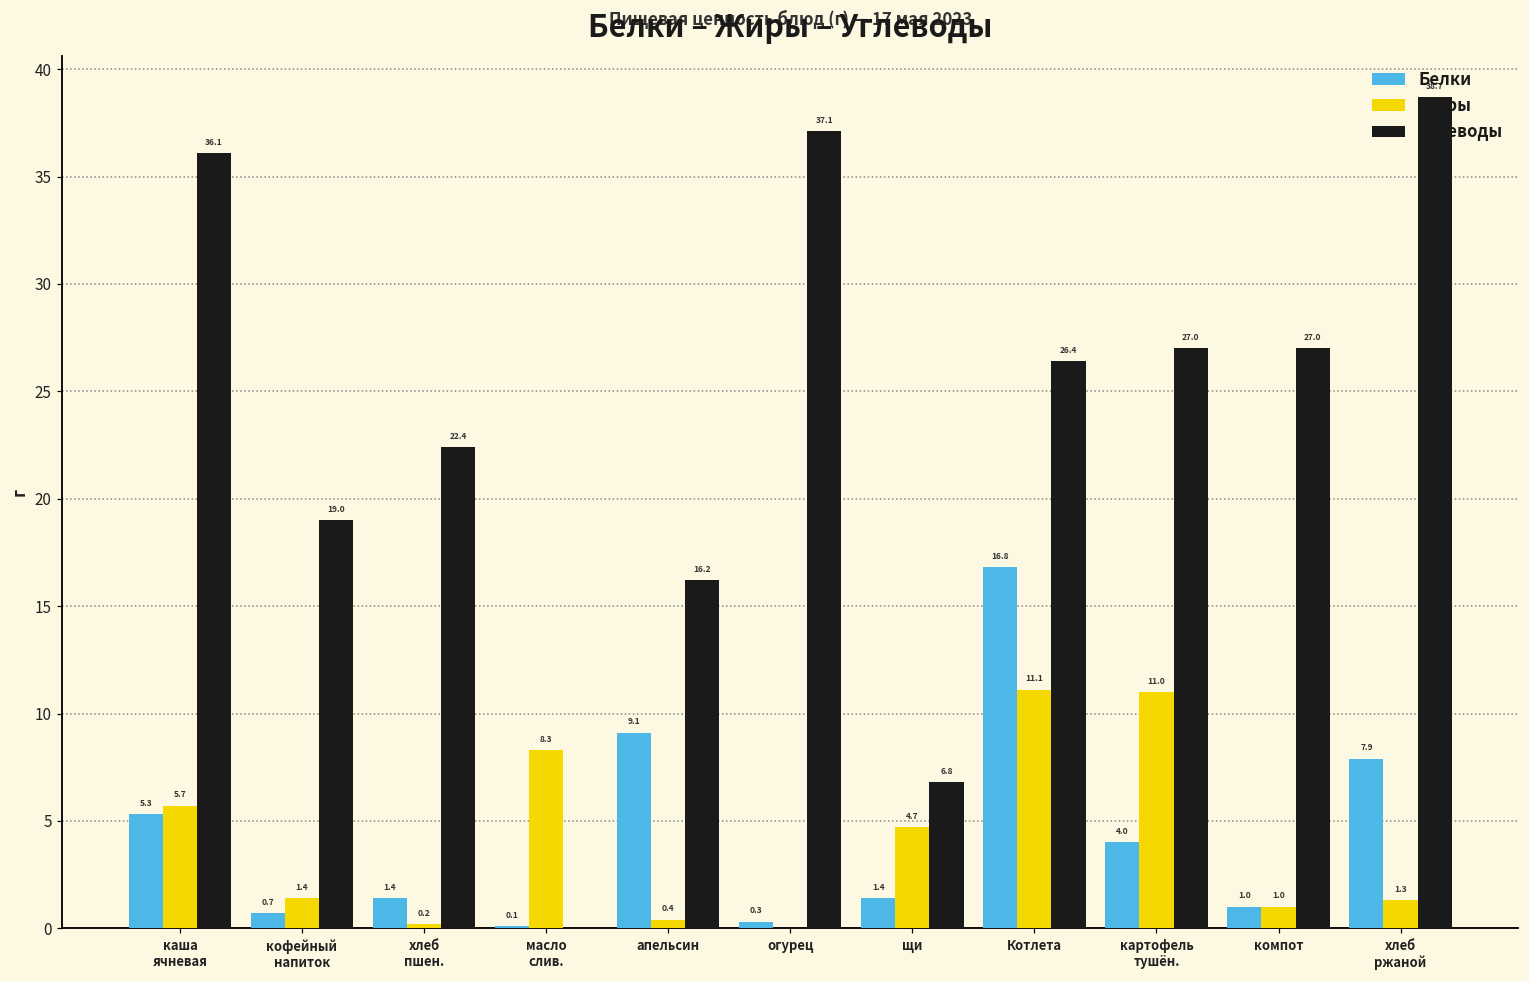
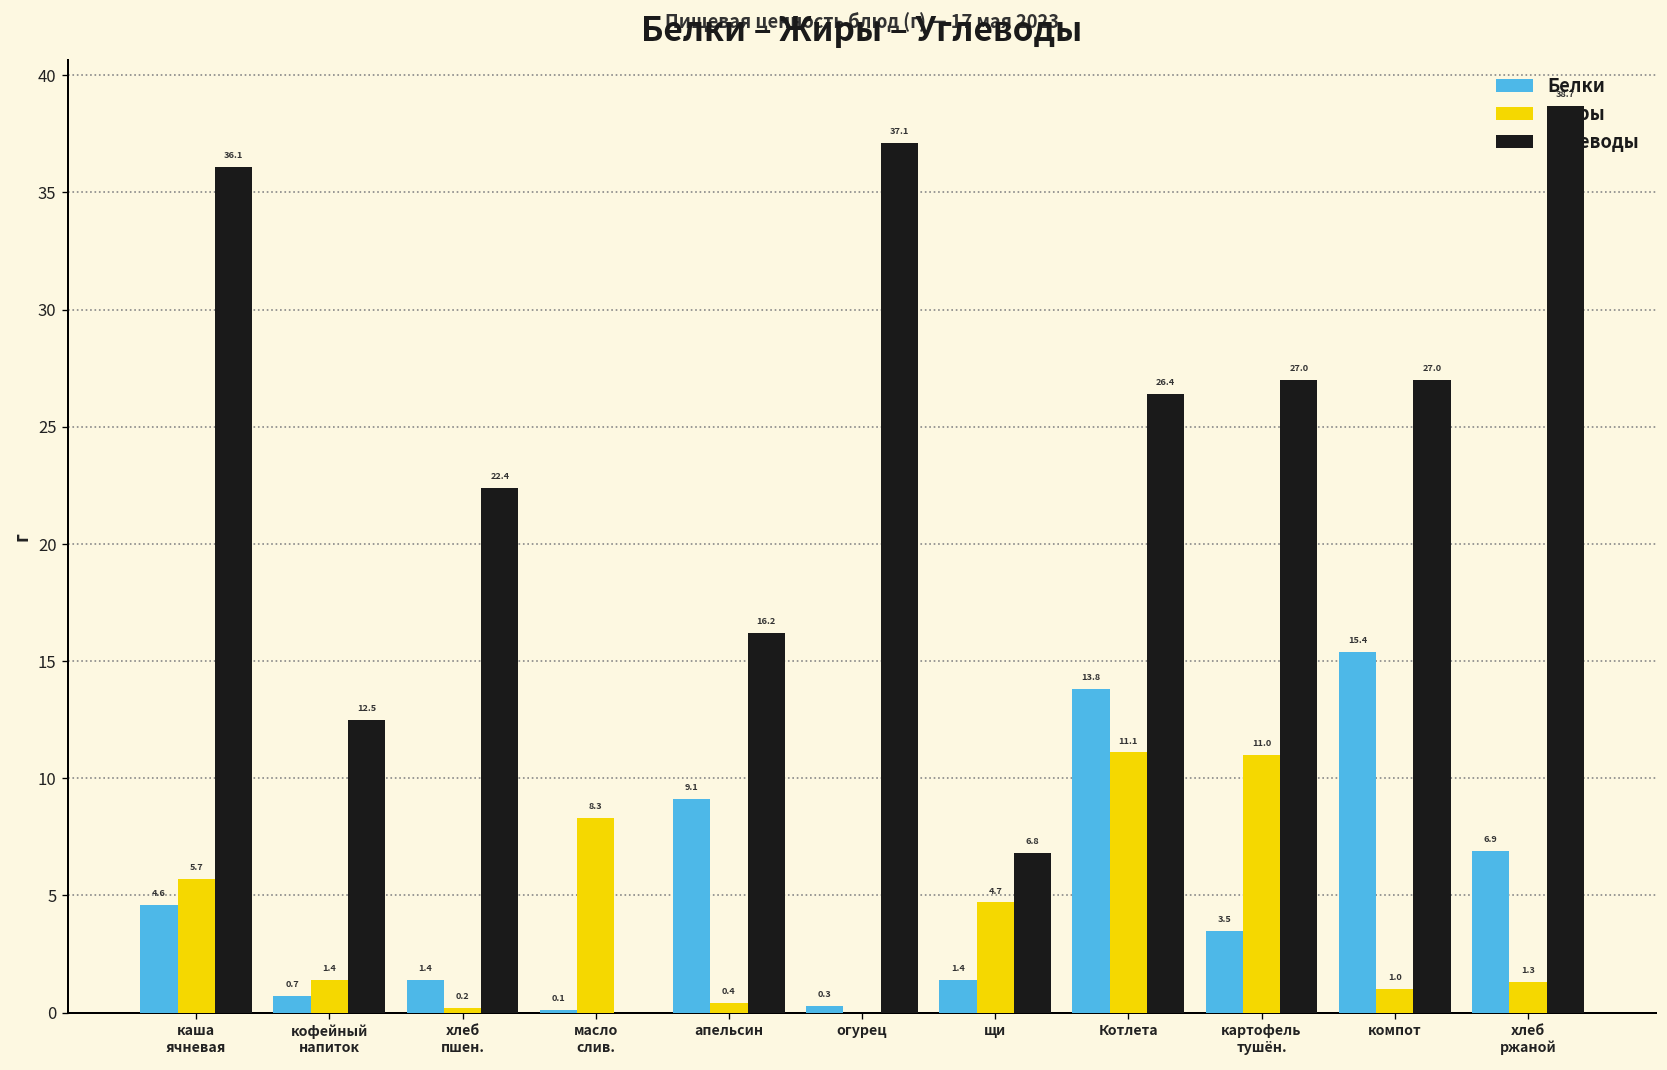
Белки, каша ячневая: 5.3 -> 4.6
Углеводы, кофейный напиток: 19.0 -> 12.5
Белки, Котлета: 16.8 -> 13.8
Белки, картофель тушён.: 4.0 -> 3.5
Белки, компот: 1.0 -> 15.4
Белки, хлеб ржаной: 7.9 -> 6.9
